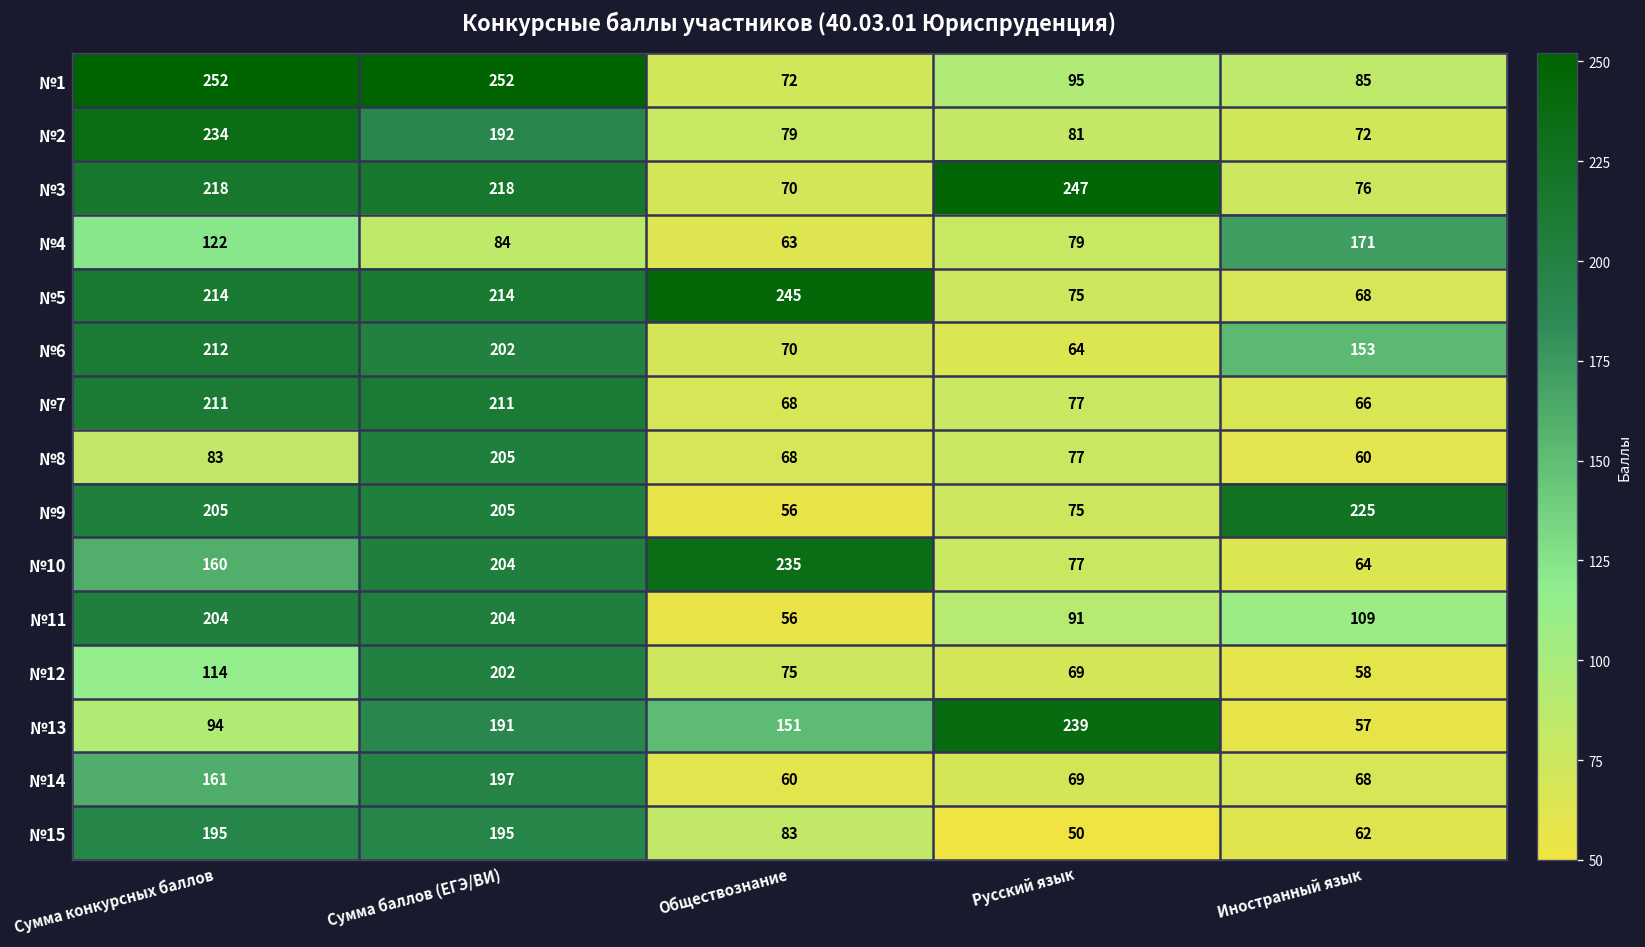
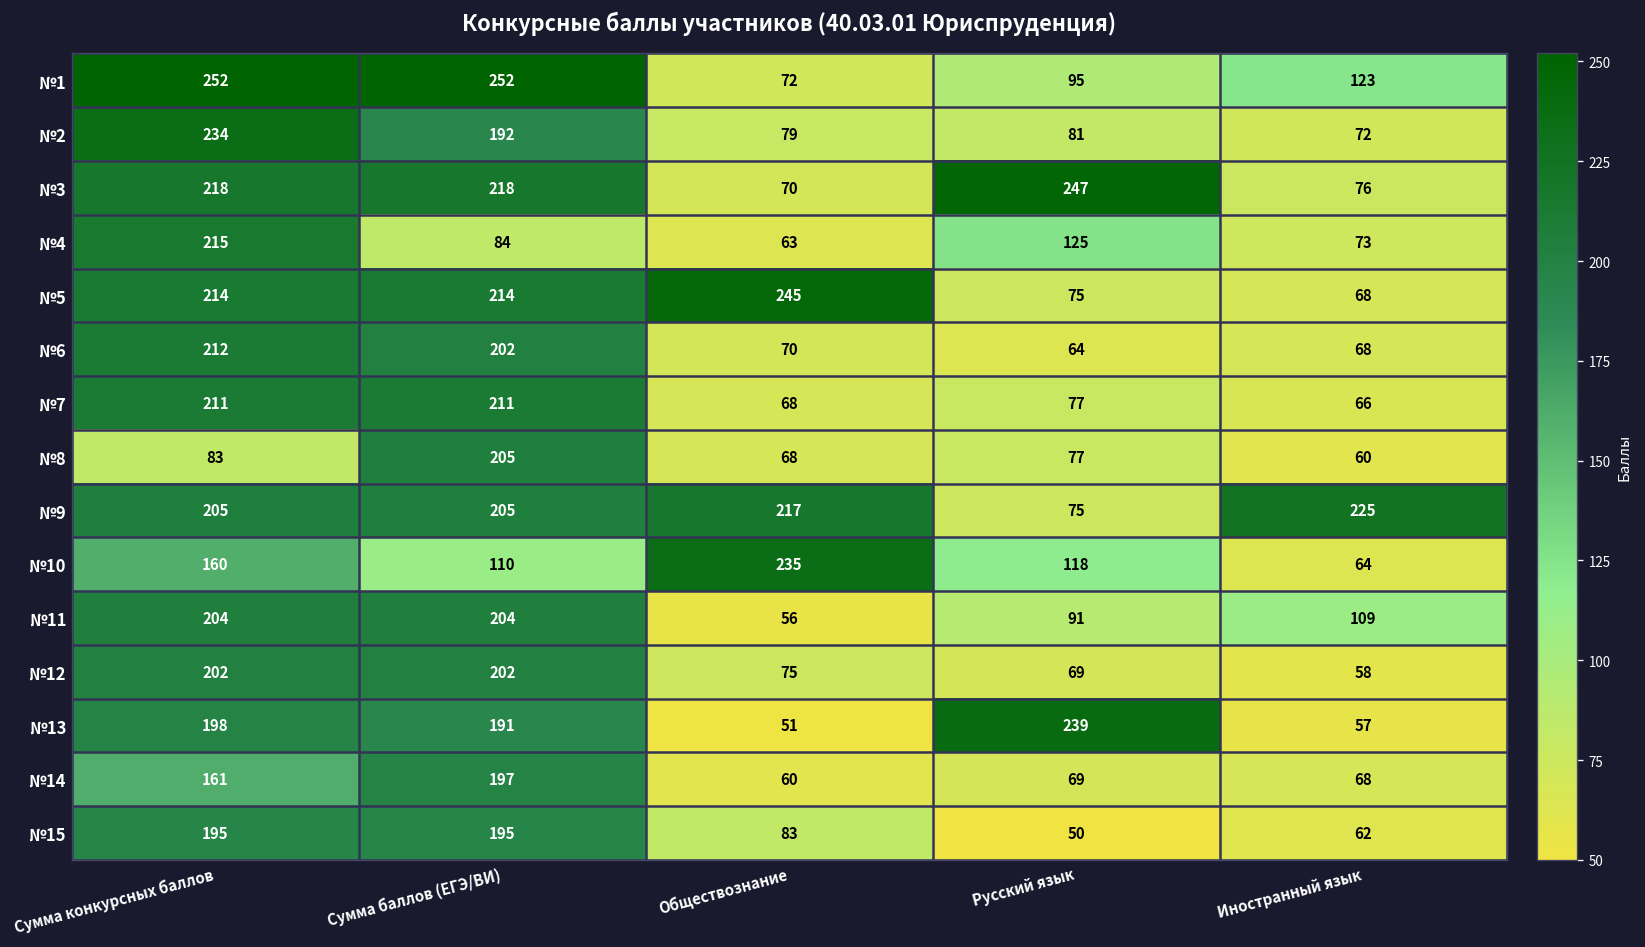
№1, Иностранный язык: 85 -> 123
№4, Сумма конкурсных баллов: 122 -> 215
№4, Русский язык: 79 -> 125
№4, Иностранный язык: 171 -> 73
№6, Иностранный язык: 153 -> 68
№9, Обществознание: 56 -> 217
№10, Сумма баллов (ЕГЭ/ВИ): 204 -> 110
№10, Русский язык: 77 -> 118
№12, Сумма конкурсных баллов: 114 -> 202
№13, Сумма конкурсных баллов: 94 -> 198
№13, Обществознание: 151 -> 51
